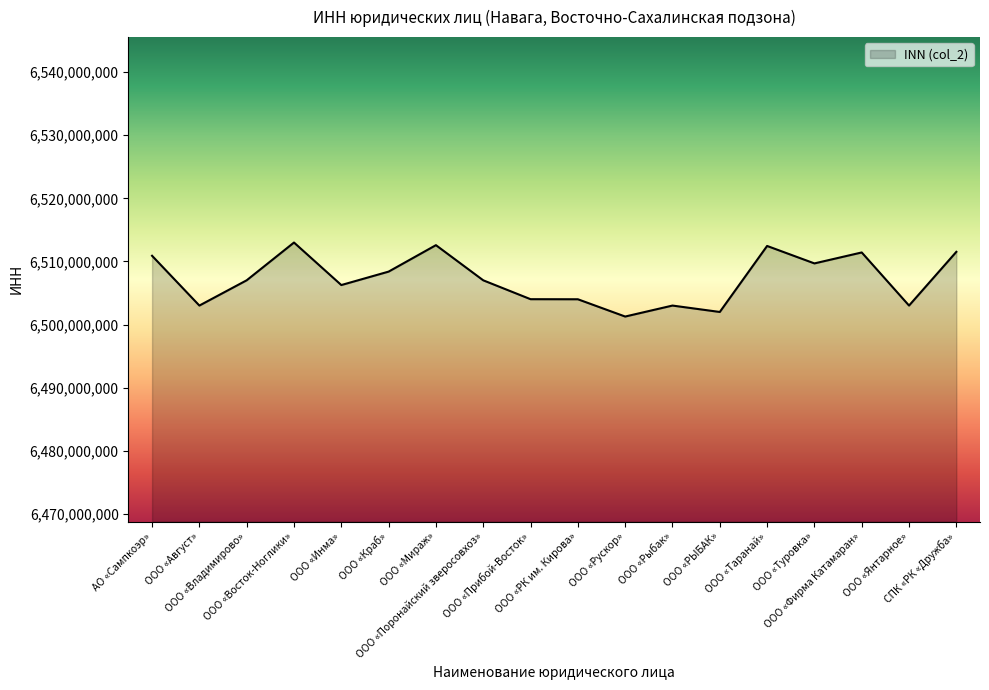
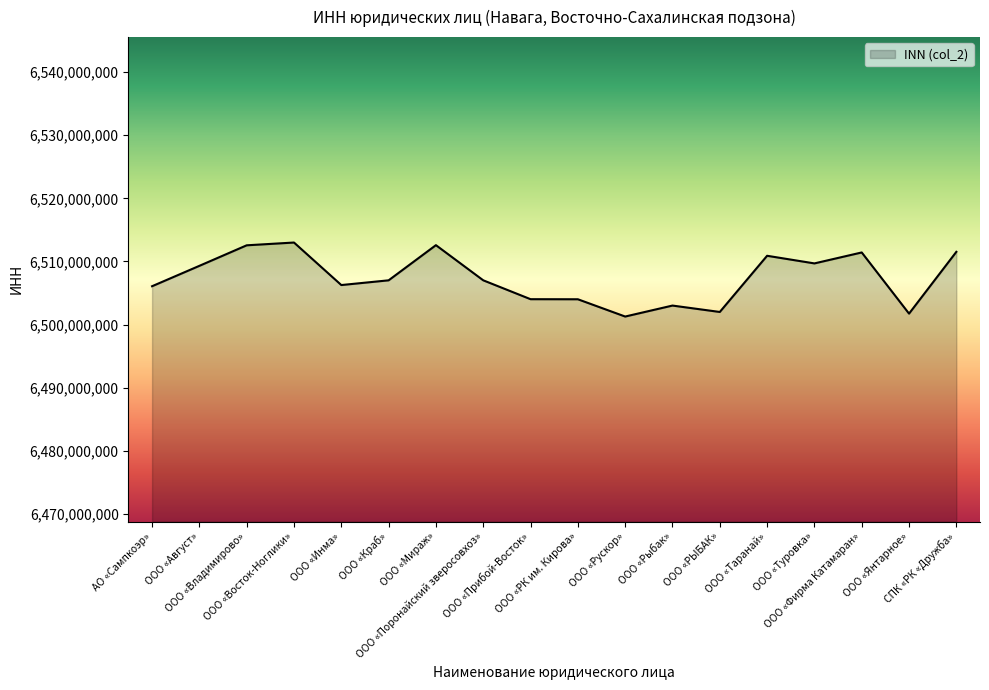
АО «Сампкоэр»: 6,511,000,000 -> 6,506,000,000
ООО «Август»: 6,503,000,000 -> 6,509,000,000
ООО «Владимирово»: 6,507,000,000 -> 6,513,000,000
ООО «Краб»: 6,508,000,000 -> 6,507,000,000
ООО «Таранай»: 6,512,000,000 -> 6,511,000,000
ООО «Янтарное»: 6,503,000,000 -> 6,502,000,000
